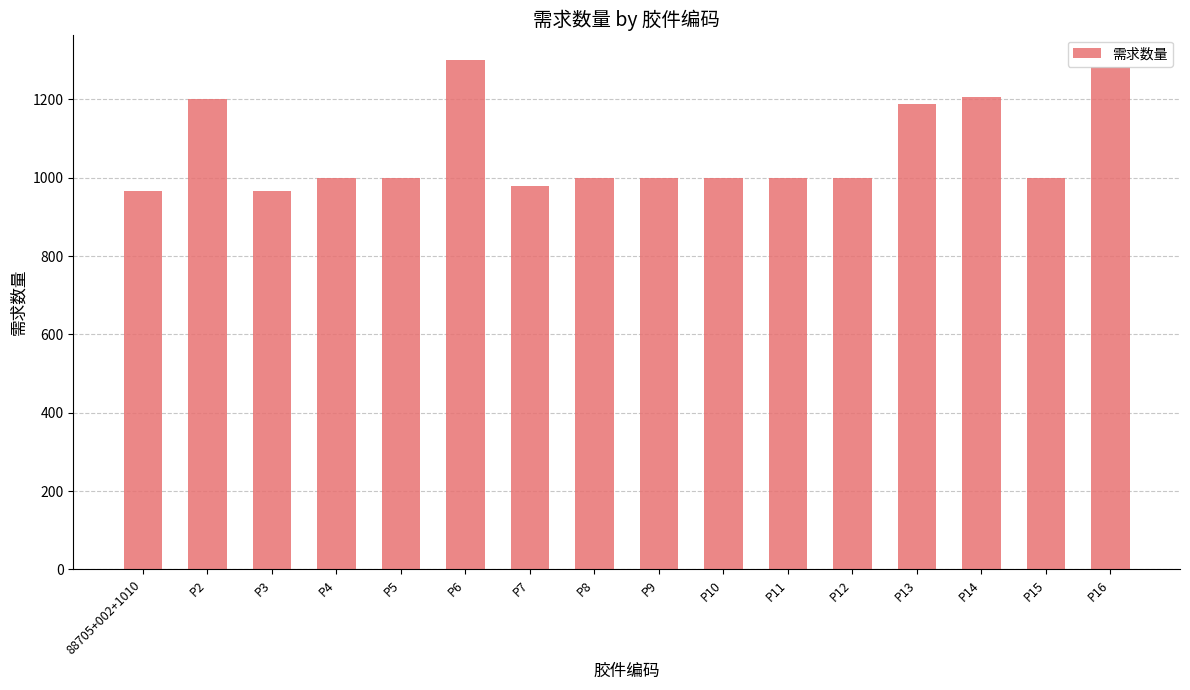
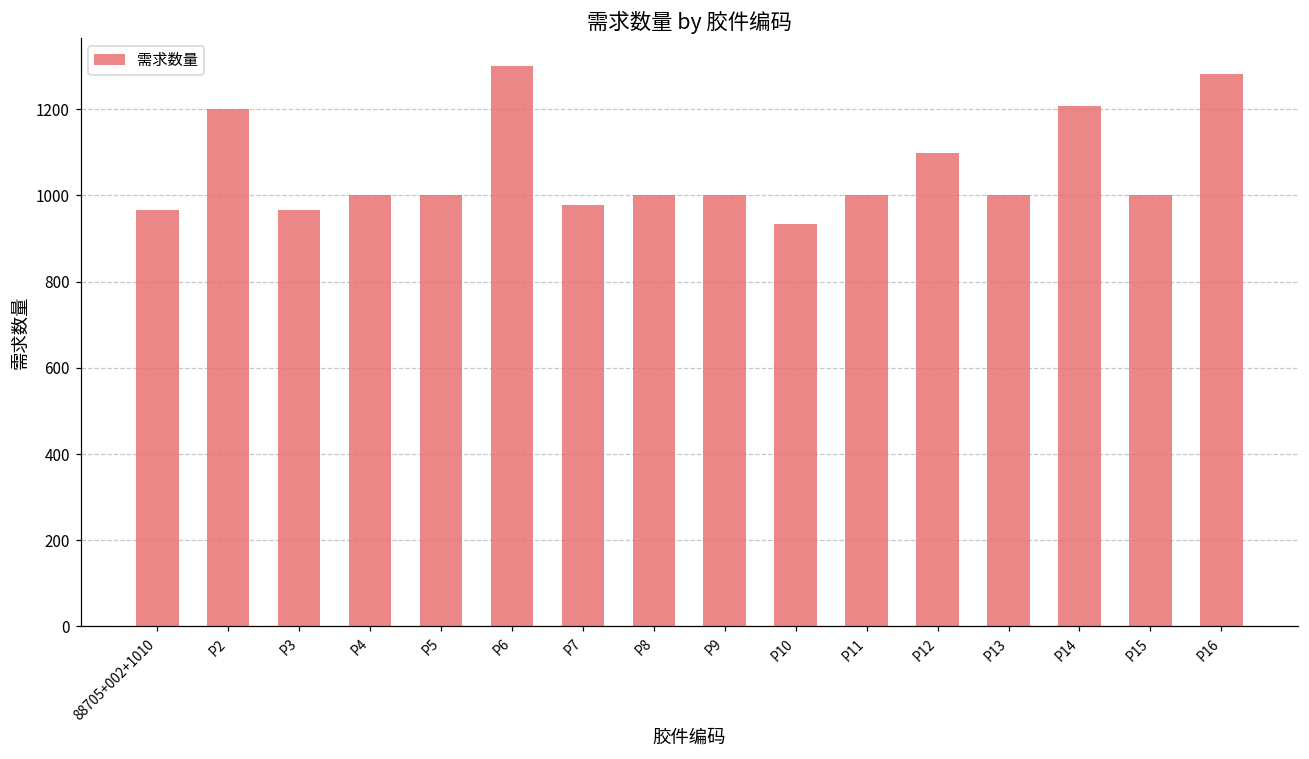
P10: 1000 -> 930
P12: 1000 -> 1100
P13: 1190 -> 1000
